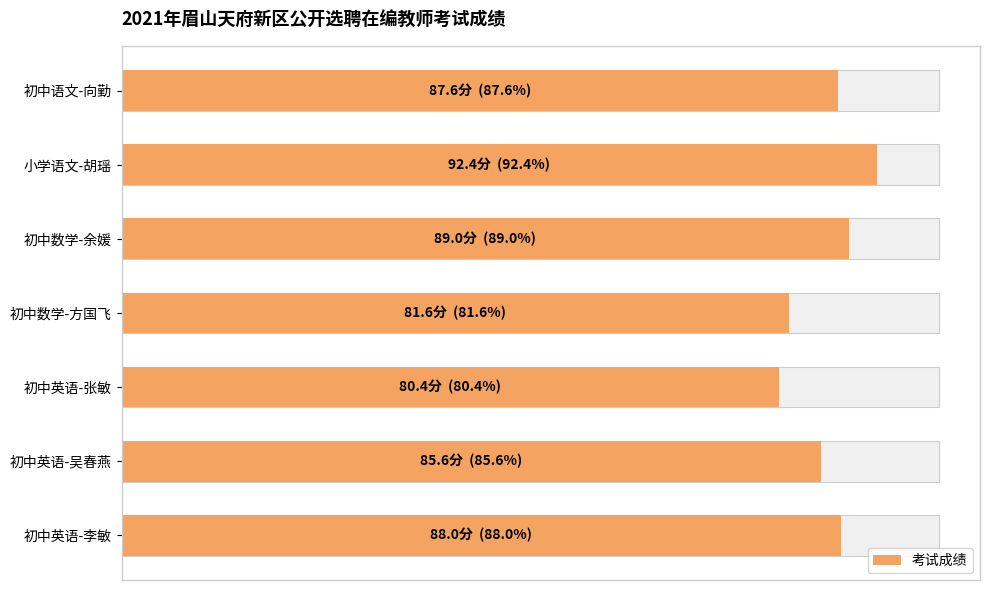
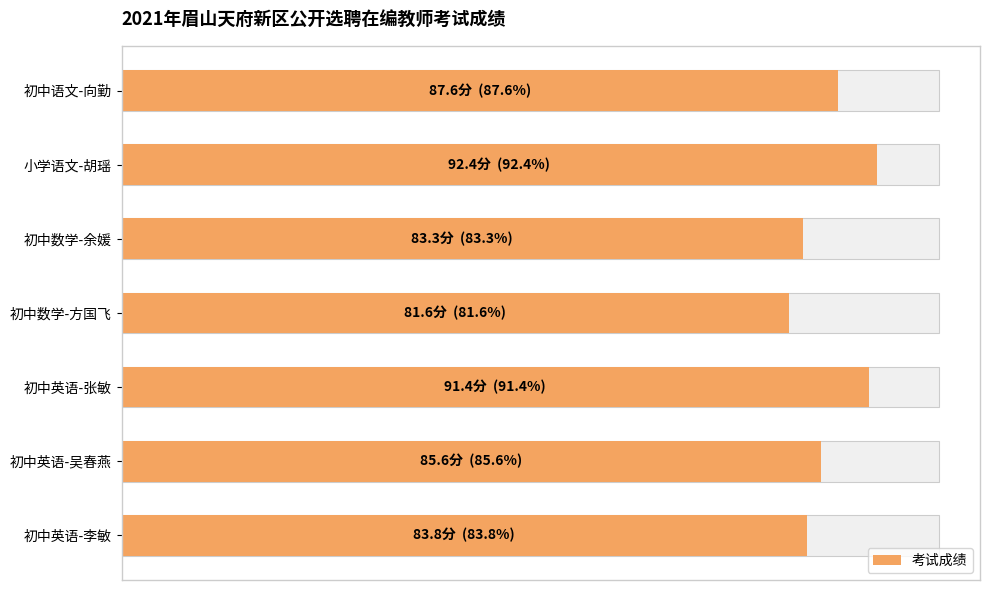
考试成绩, 初中数学-余媛: 89.0分 (89.0%) -> 83.3分 (83.3%)
考试成绩, 初中英语-张敏: 80.4分 (80.4%) -> 91.4分 (91.4%)
考试成绩, 初中英语-李敏: 88.0分 (88.0%) -> 83.8分 (83.8%)
